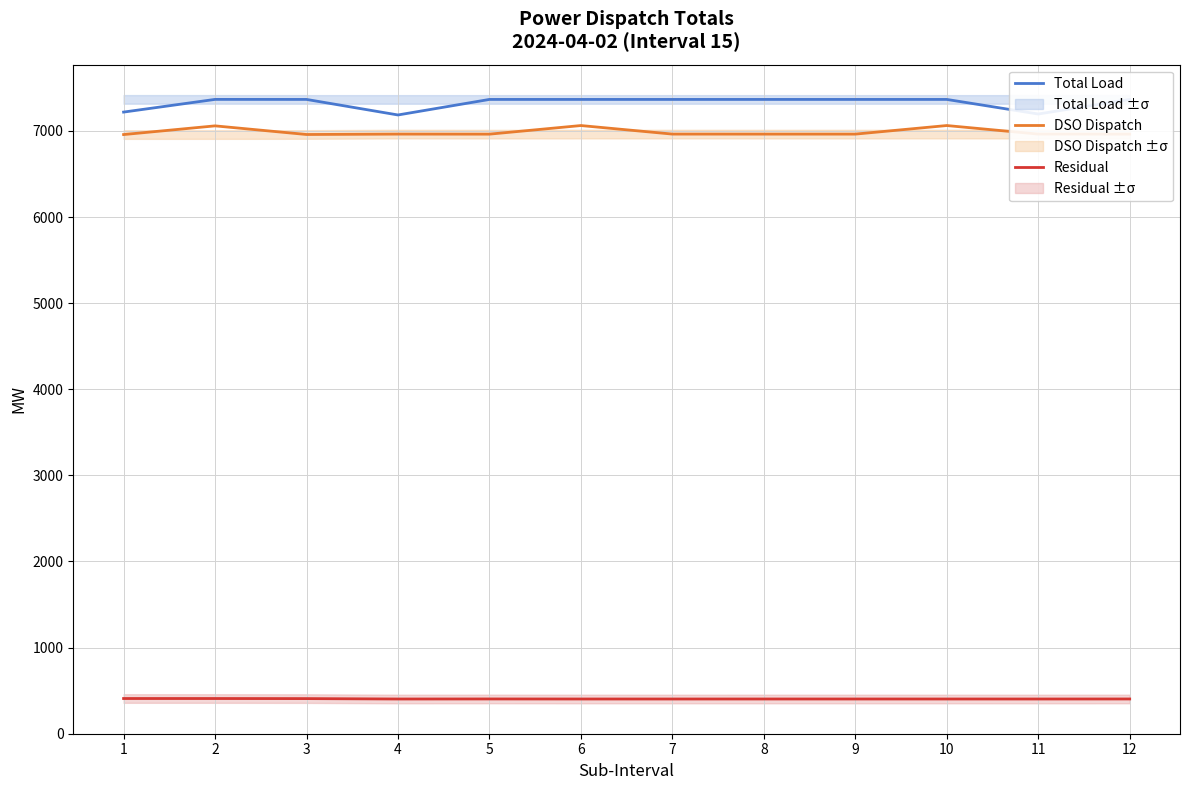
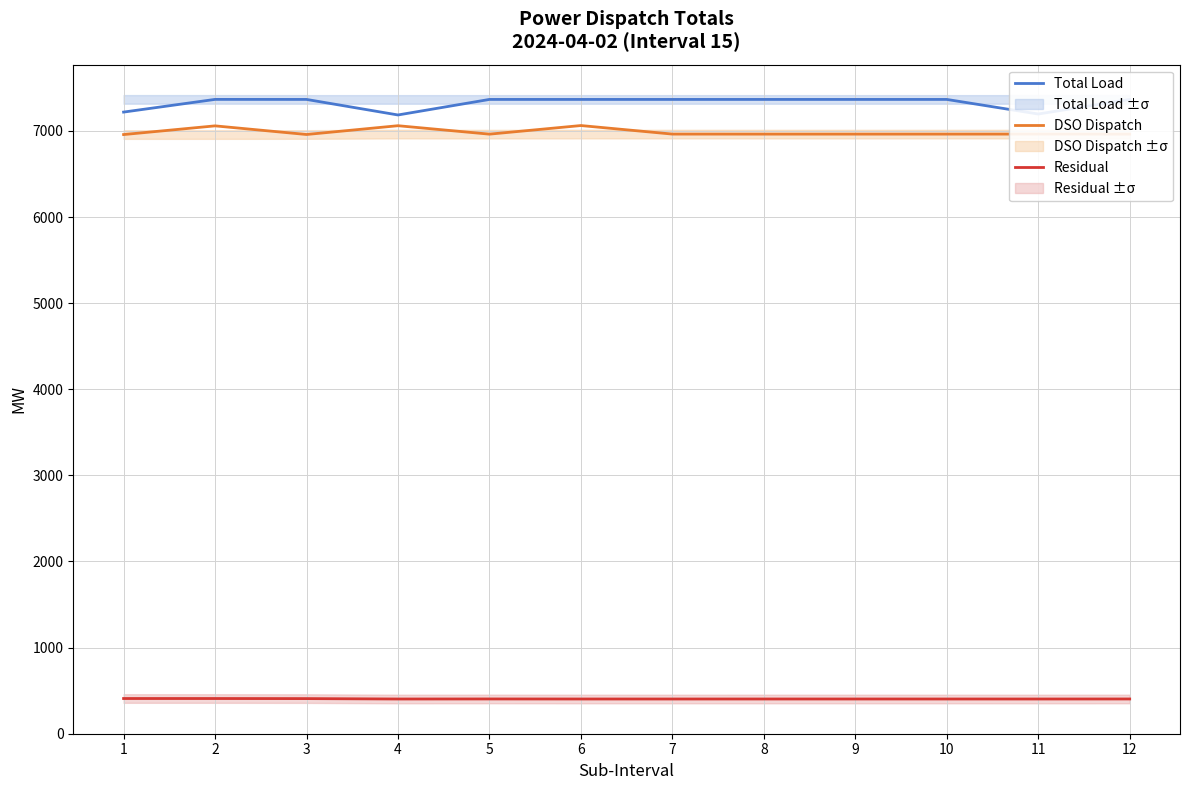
DSO Dispatch, 4: 7000 -> 7100
DSO Dispatch, 10: 7100 -> 7000
